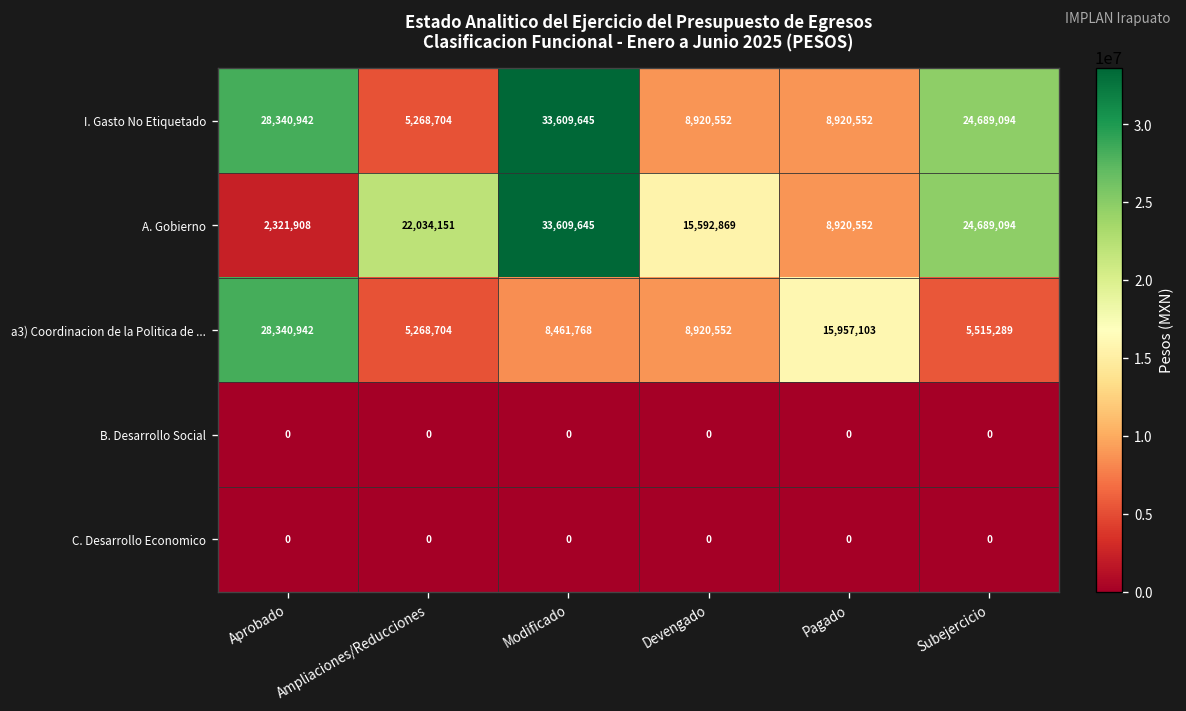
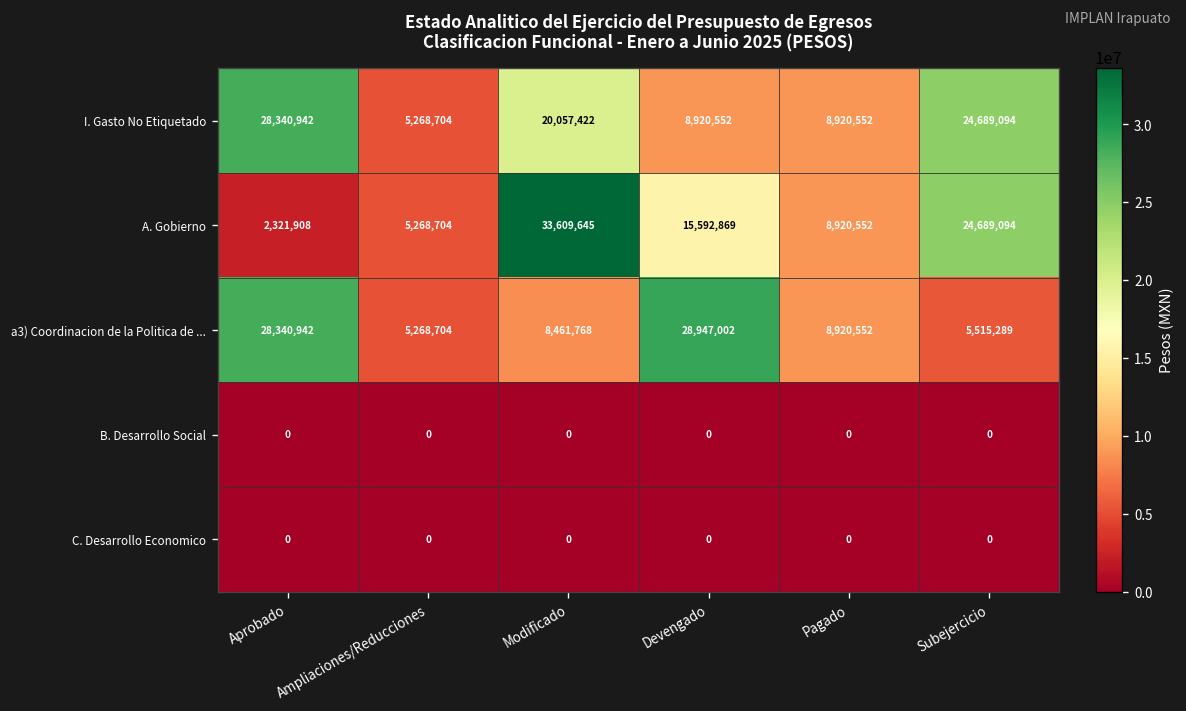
I. Gasto No Etiquetado, Modificado: 33,609,645 -> 20,057,422
A. Gobierno, Ampliaciones/Reducciones: 22,034,151 -> 5,268,704
a3) Coordinacion de la Politica de ..., Devengado: 8,920,552 -> 28,947,002
a3) Coordinacion de la Politica de ..., Pagado: 15,957,103 -> 8,920,552
